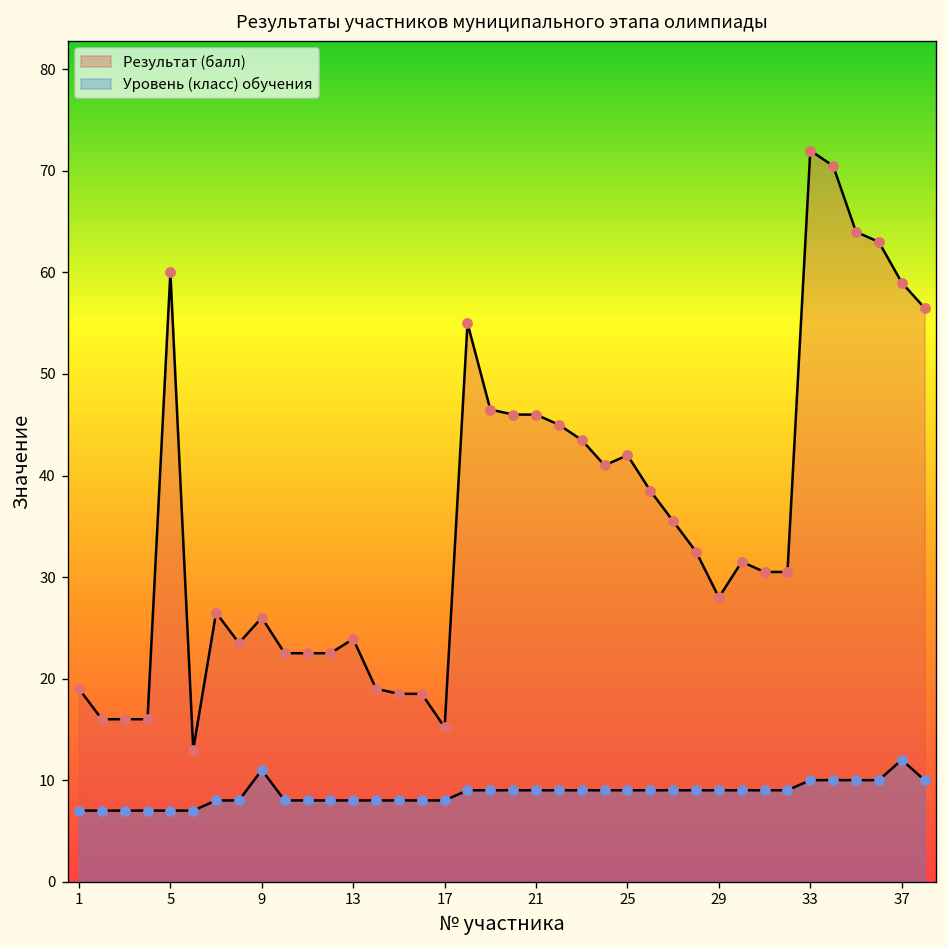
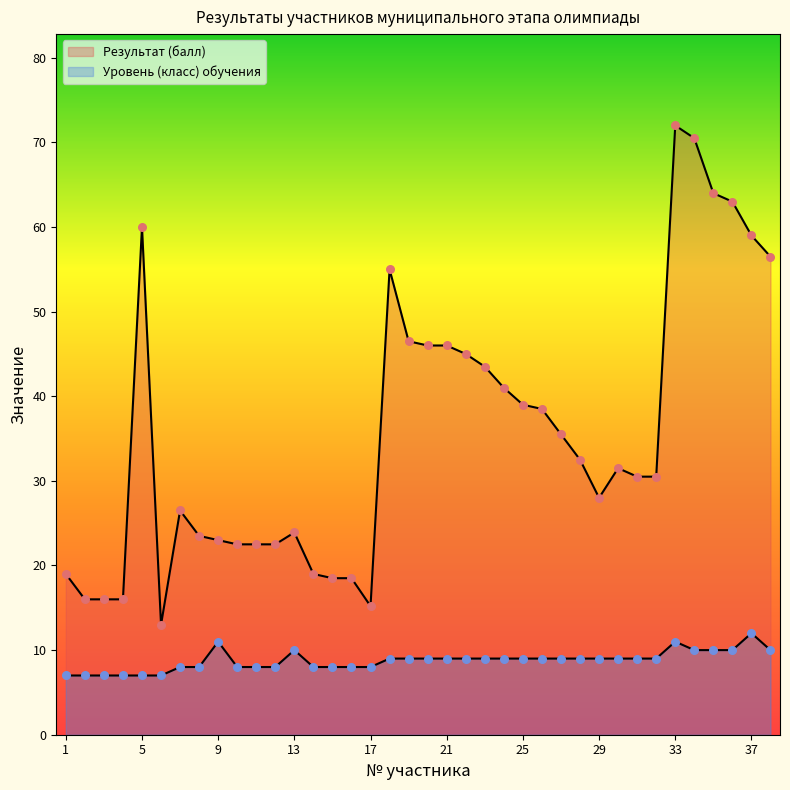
Результат (балл), 9: 26 -> 23
Уровень (класс) обучения, 13: 8 -> 10
Результат (балл), 25: 42 -> 39
Уровень (класс) обучения, 33: 10 -> 11
